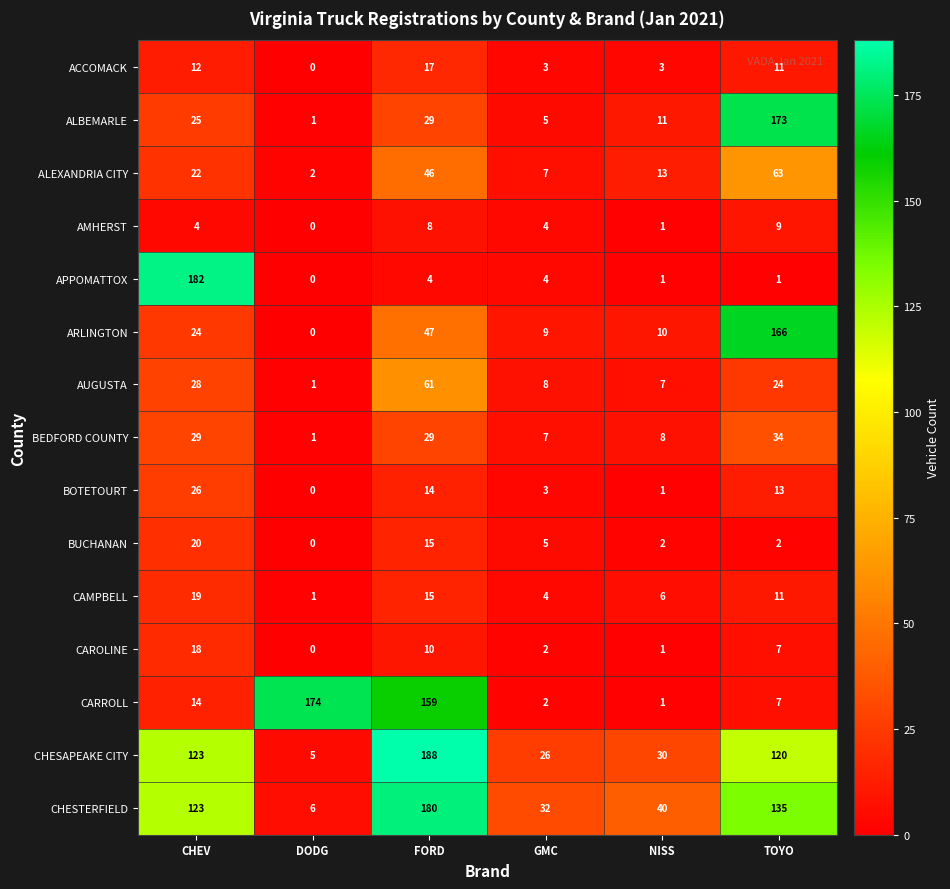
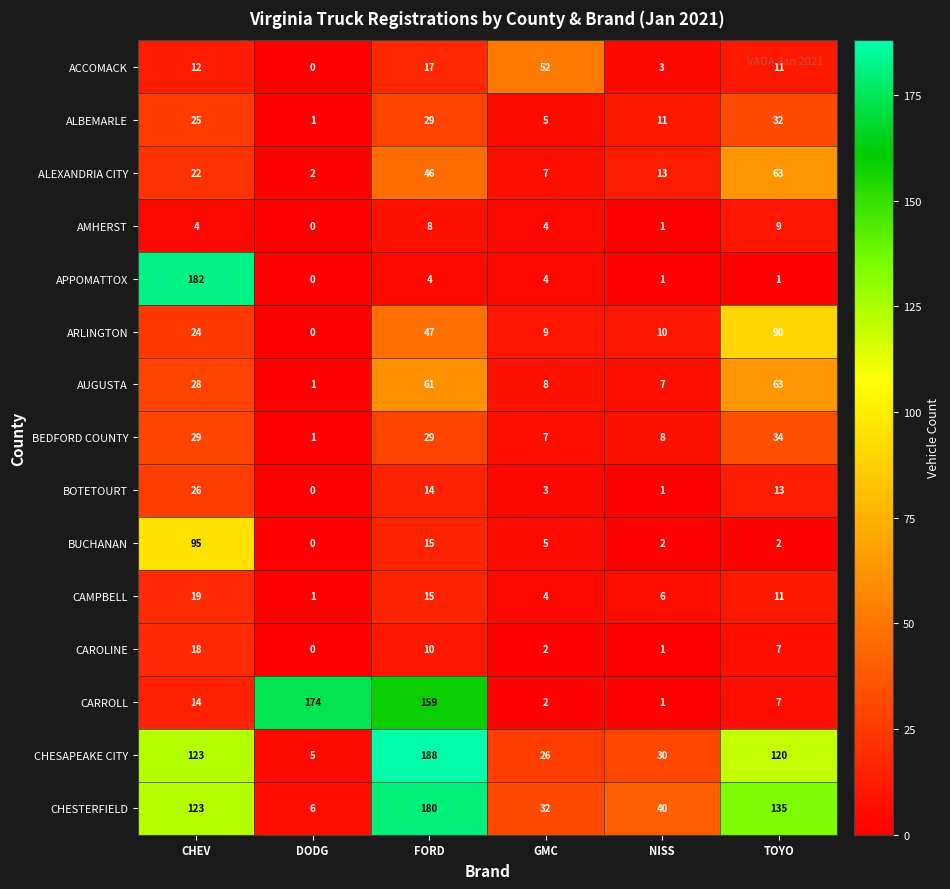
ACCOMACK, GMC: 3 -> 52
ALBEMARLE, TOYO: 173 -> 32
ARLINGTON, TOYO: 166 -> 90
AUGUSTA, TOYO: 24 -> 63
BUCHANAN, CHEV: 20 -> 95
